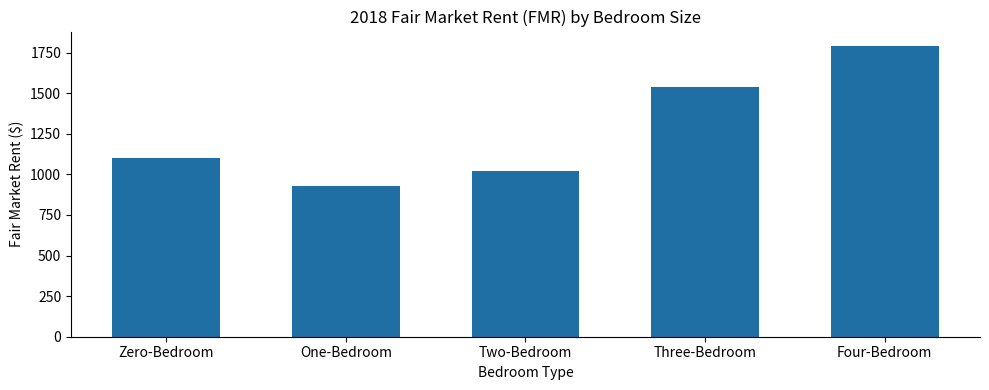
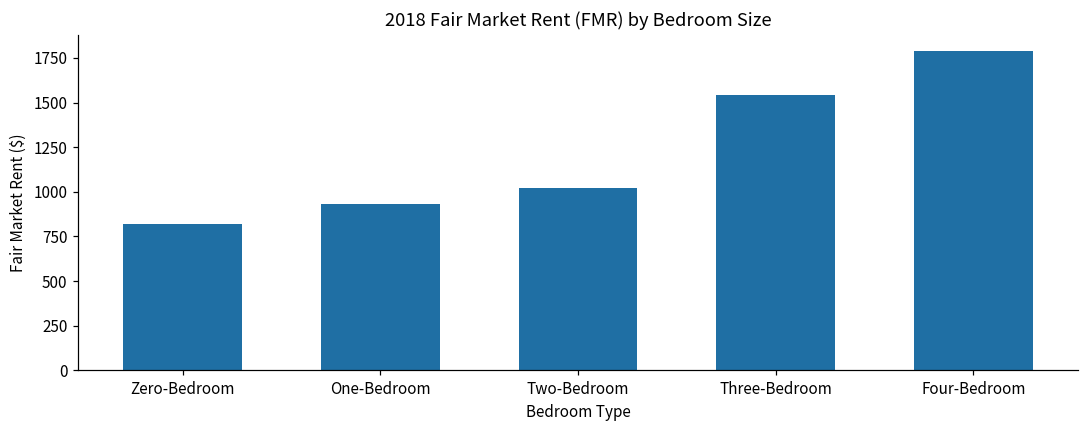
Zero-Bedroom: 1100 -> 820
